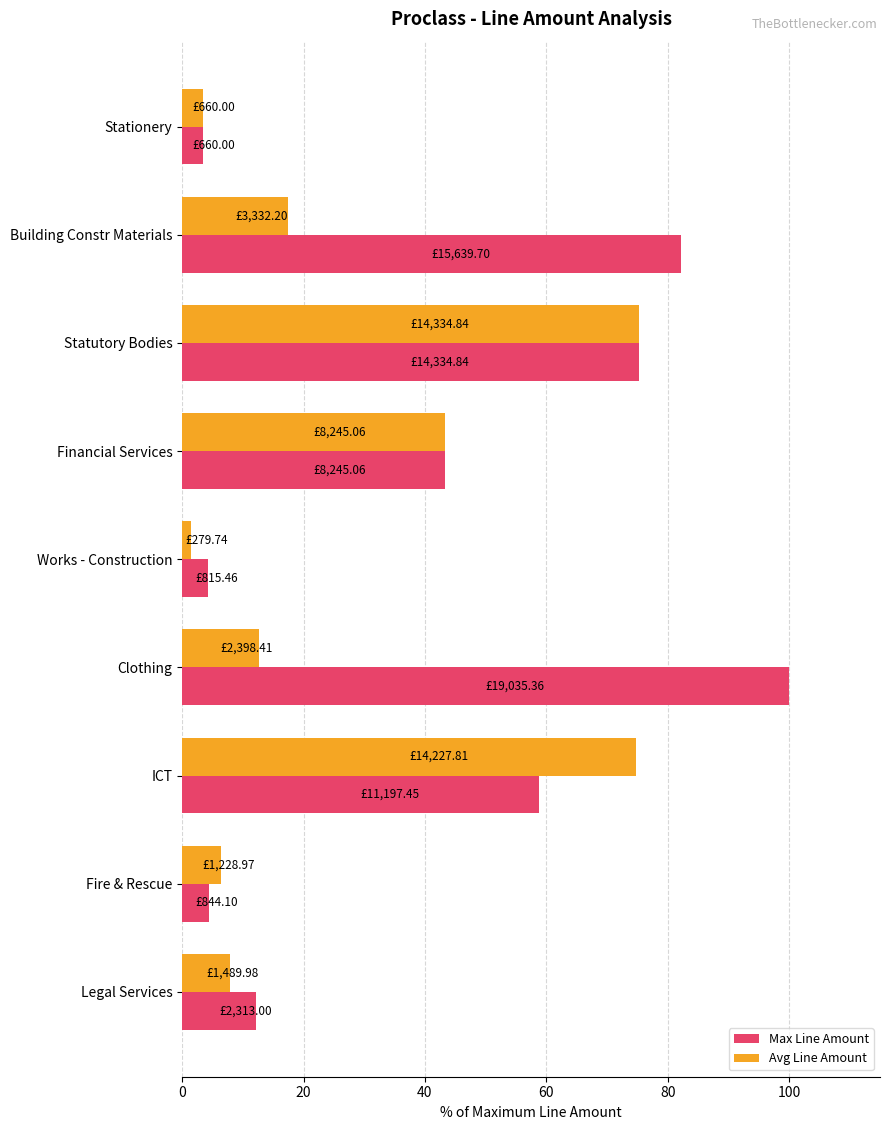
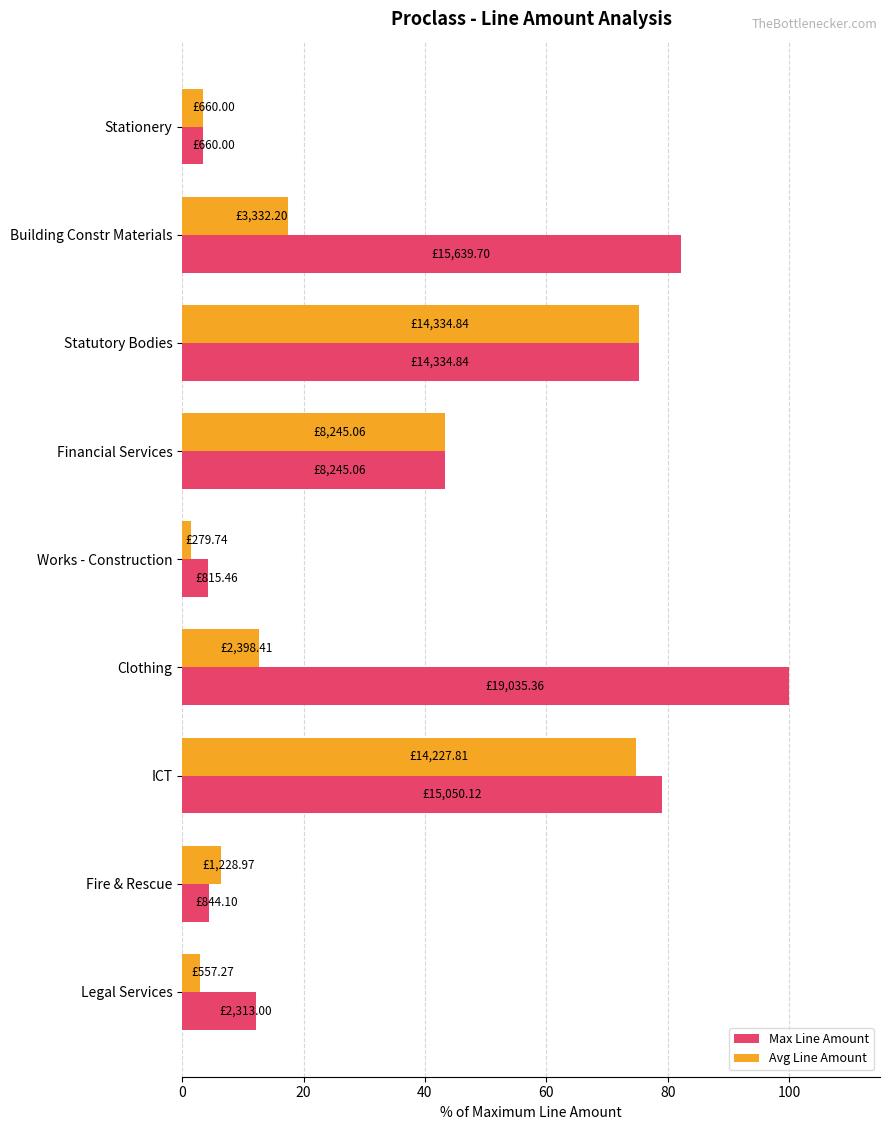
Max Line Amount, ICT: £11,197.45 -> £15,050.12
Avg Line Amount, Legal Services: £1,489.98 -> £557.27
